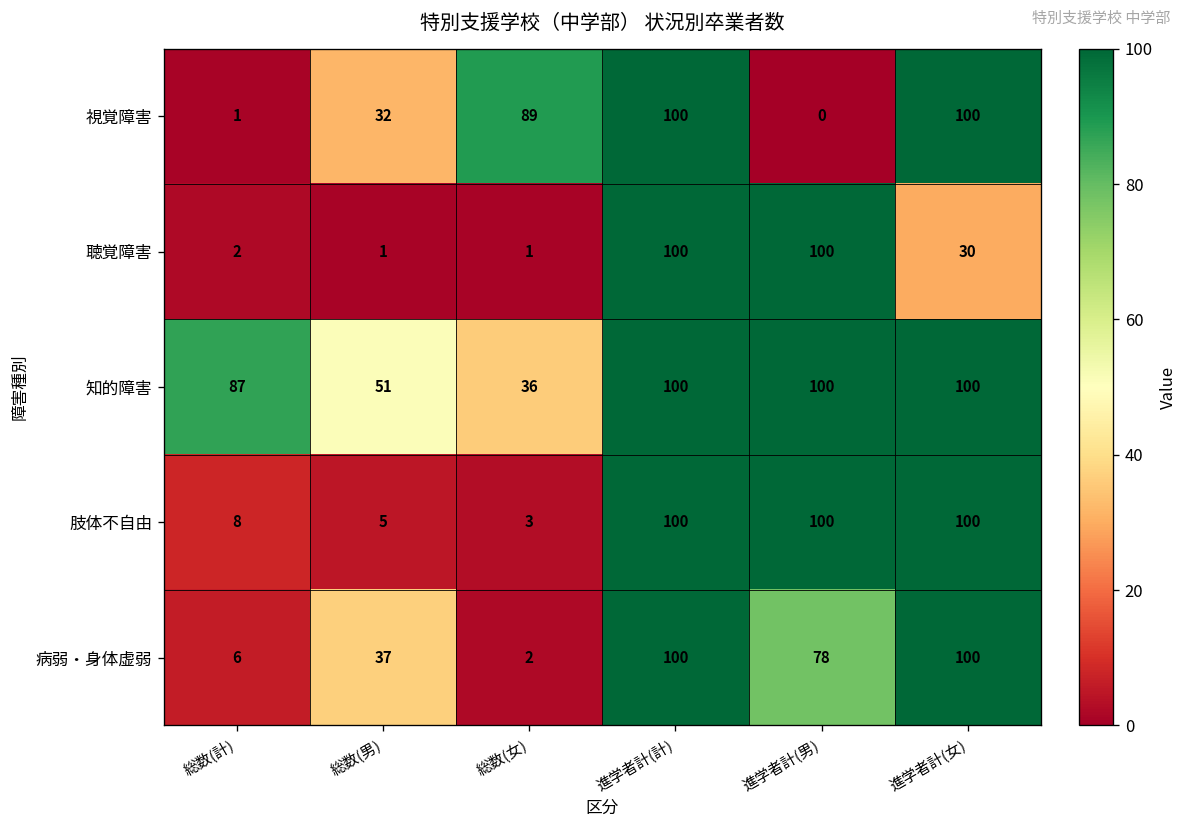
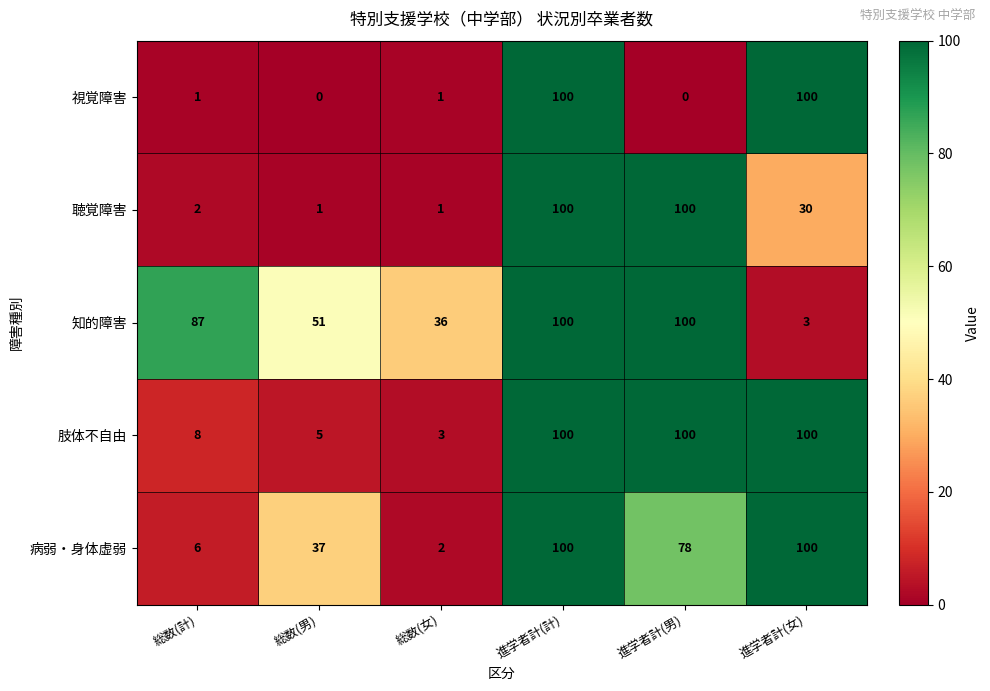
視覚障害, 総数(男): 32 -> 0
視覚障害, 総数(女): 89 -> 1
知的障害, 進学者計(女): 100 -> 3
